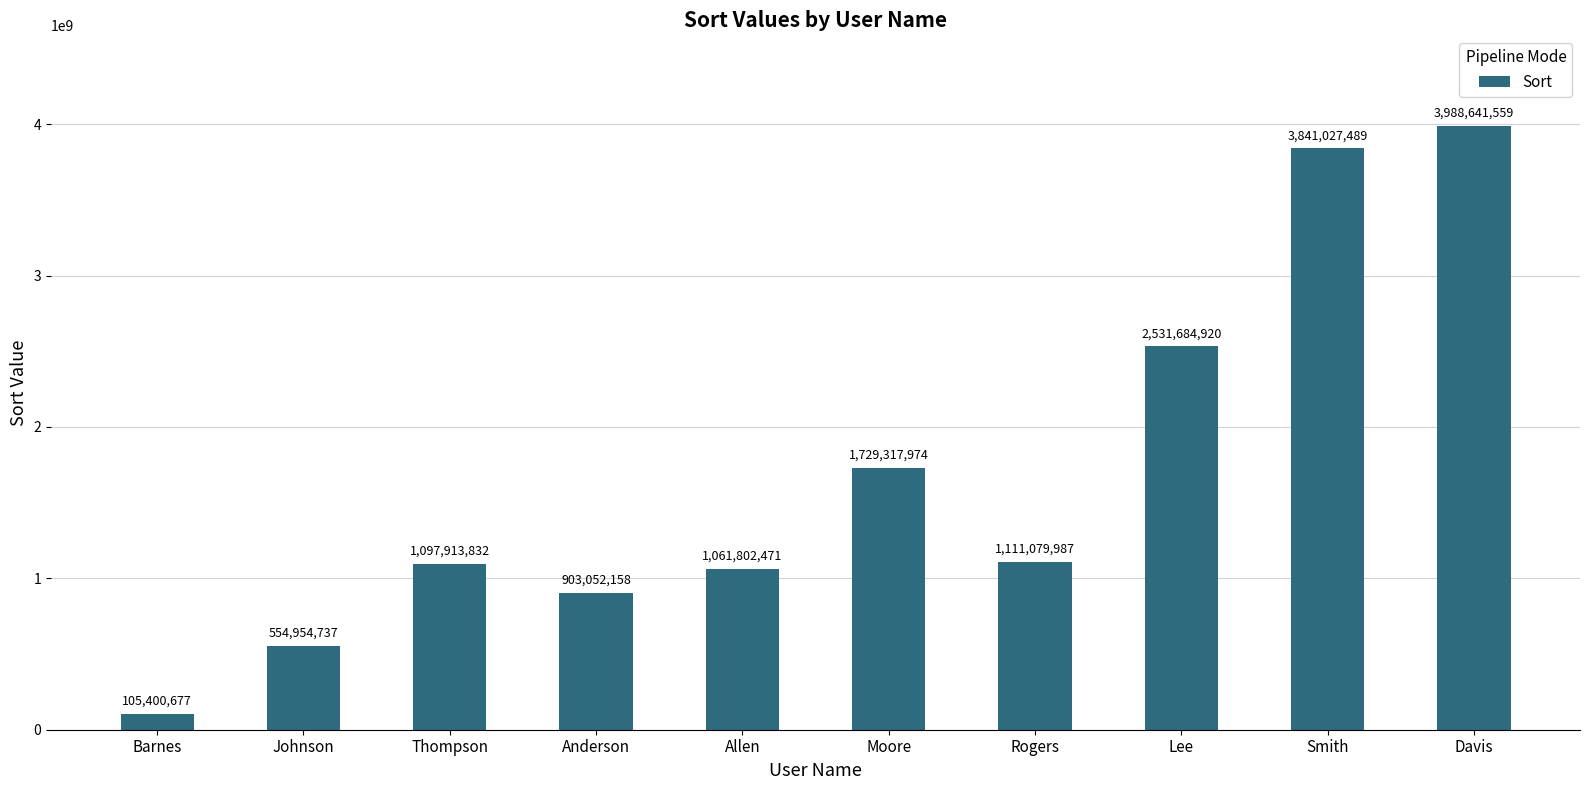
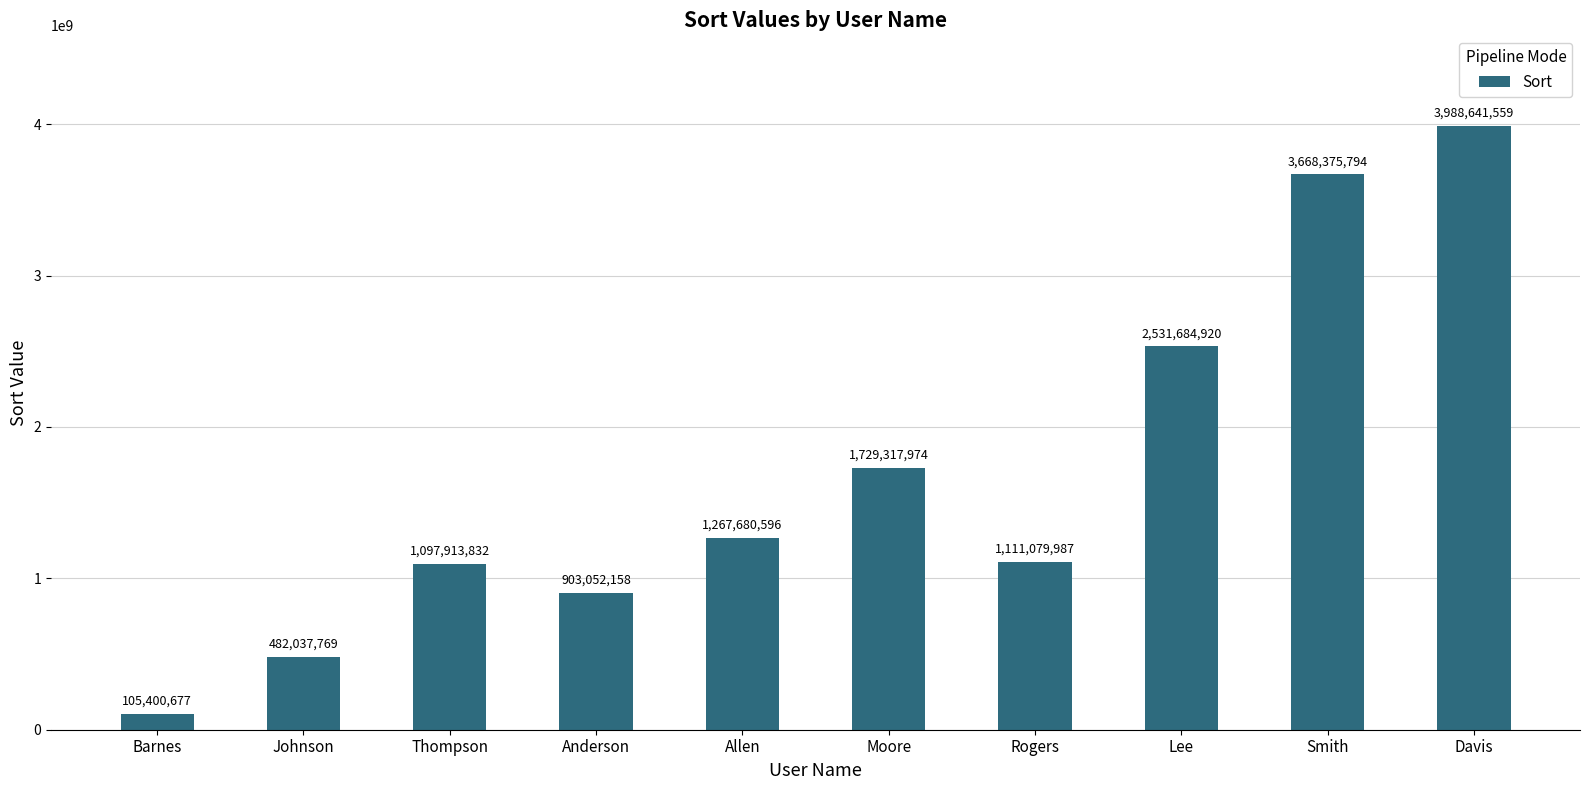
Johnson: 554,954,737 -> 482,037,769
Allen: 1,061,802,471 -> 1,267,680,596
Smith: 3,841,027,489 -> 3,668,375,794
